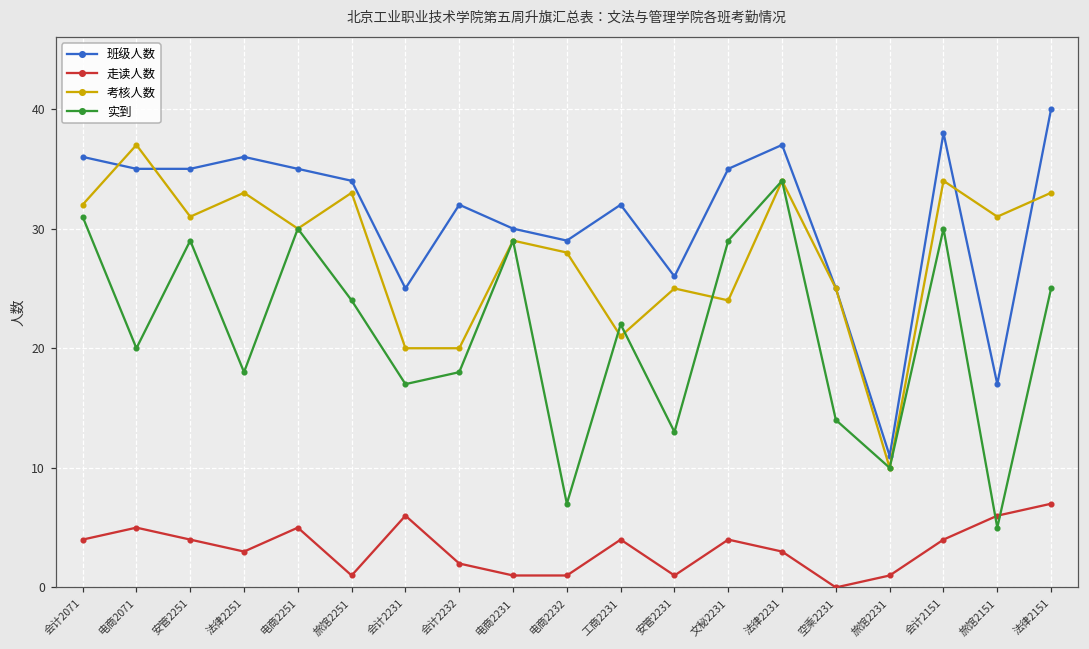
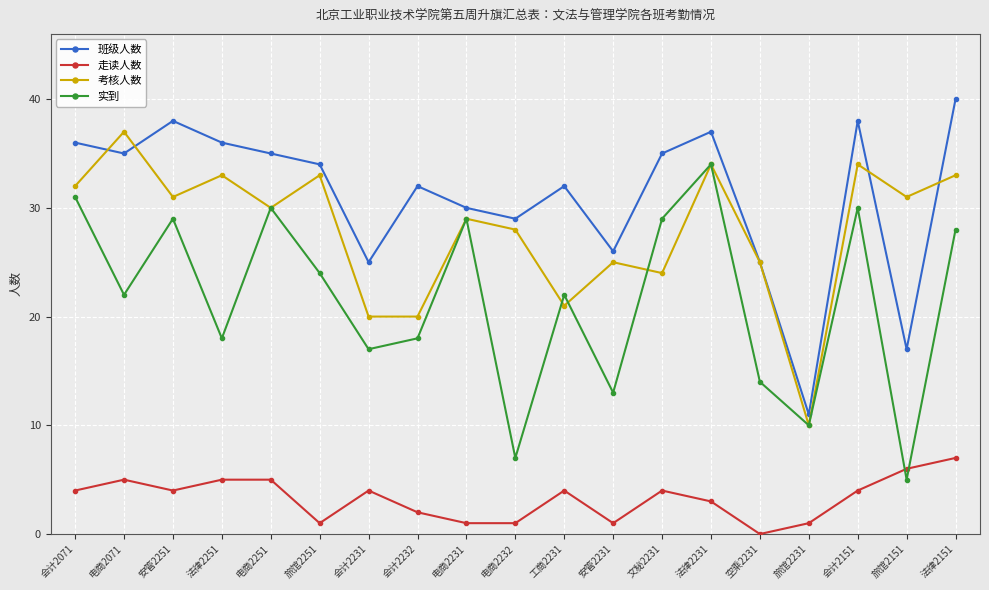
实到, 电商2071: 20 -> 22
班级人数, 安管2251: 35 -> 38
走读人数, 法律2251: 3 -> 5
走读人数, 会计2231: 6 -> 4
实到, 法律2151: 25 -> 28
